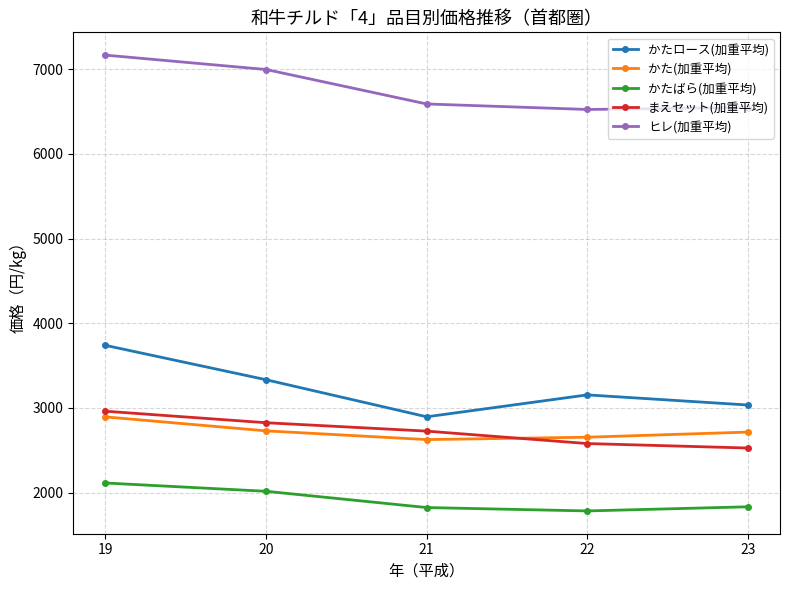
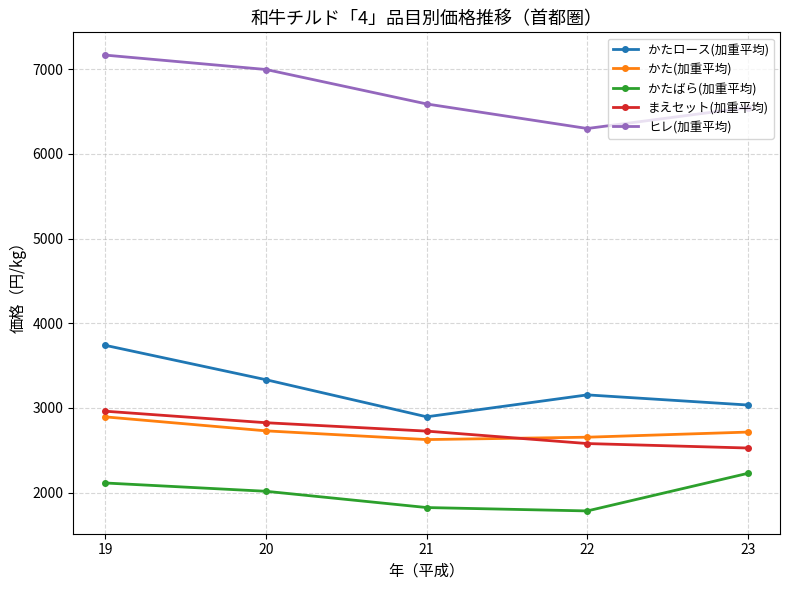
ヒレ(加重平均), 22: 6500 -> 6300
かたばら(加重平均), 23: 1800 -> 2200
